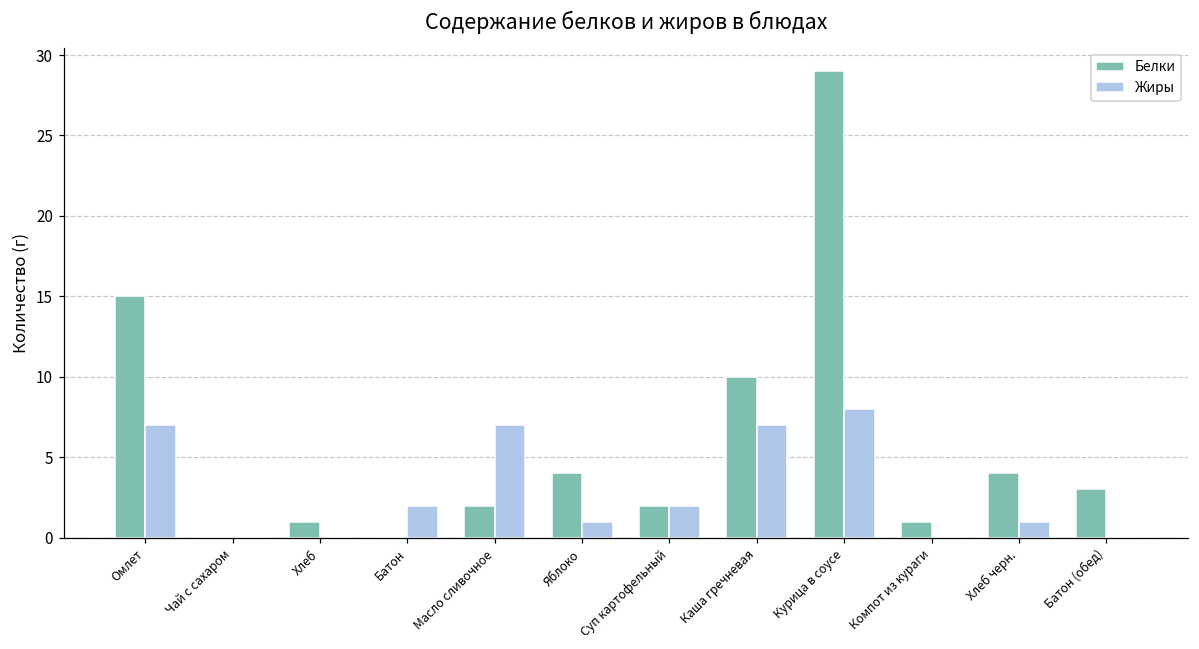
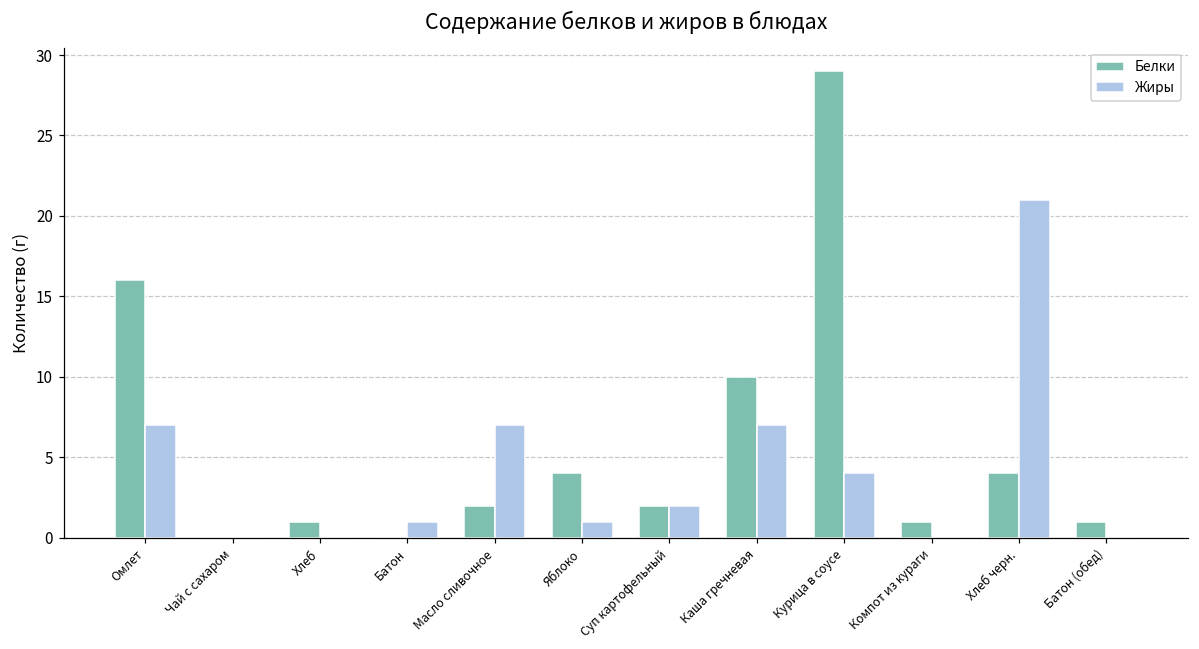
Белки, Омлет: 15 -> 16
Жиры, Батон: 2 -> 1
Жиры, Курица в соусе: 8 -> 4
Жиры, Хлеб черн.: 1 -> 21
Белки, Батон (обед): 3 -> 1
